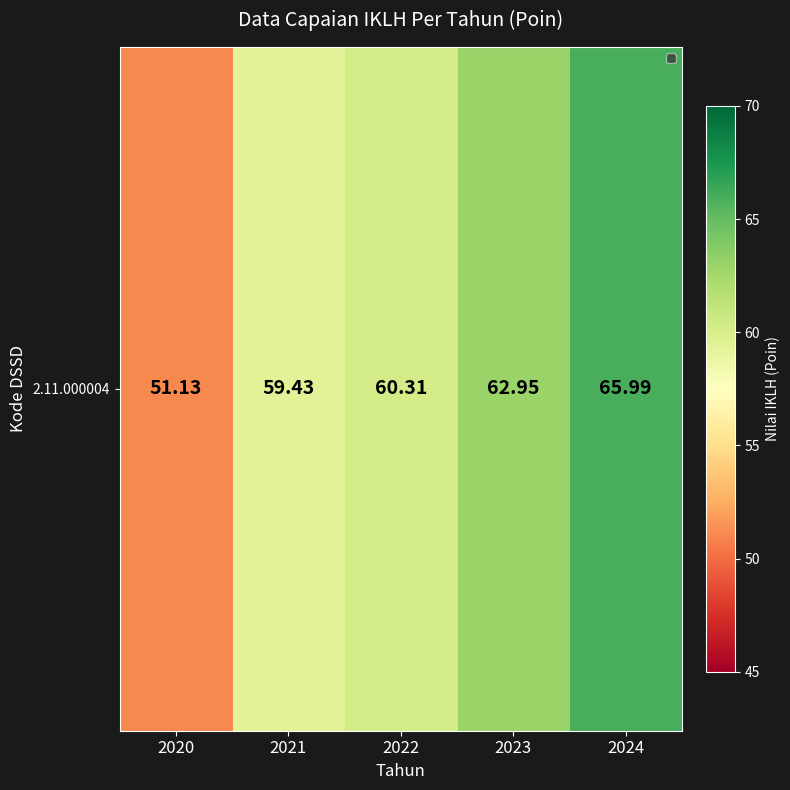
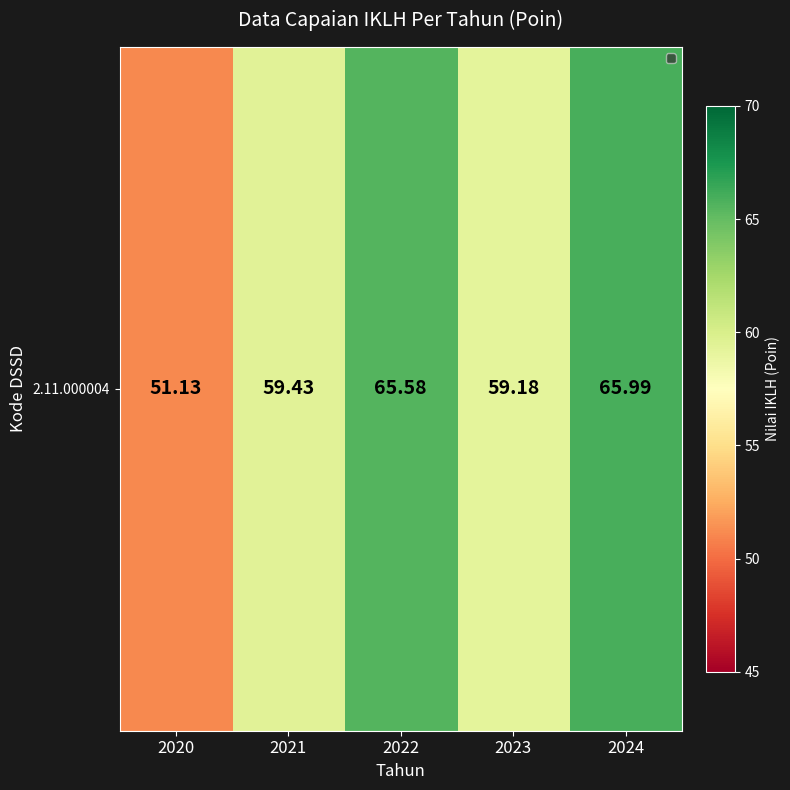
2.11.000004, 2022: 60.31 -> 65.58
2.11.000004, 2023: 62.95 -> 59.18
